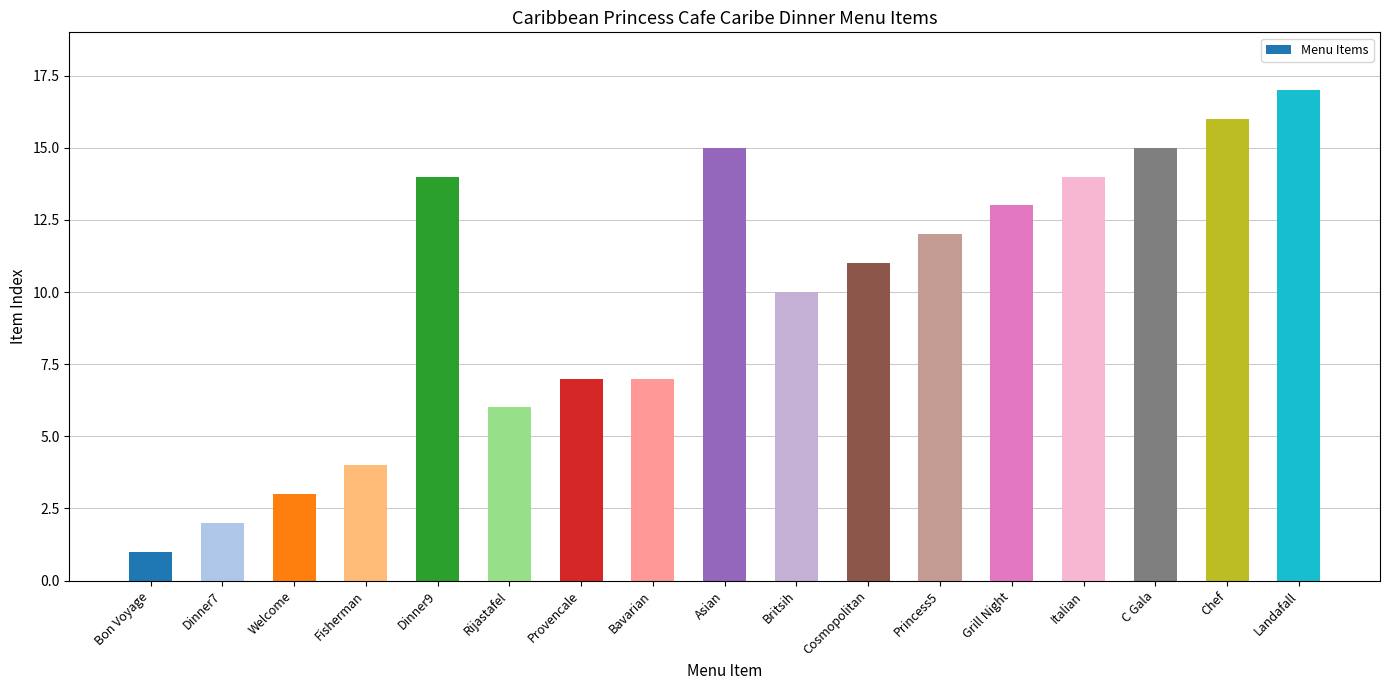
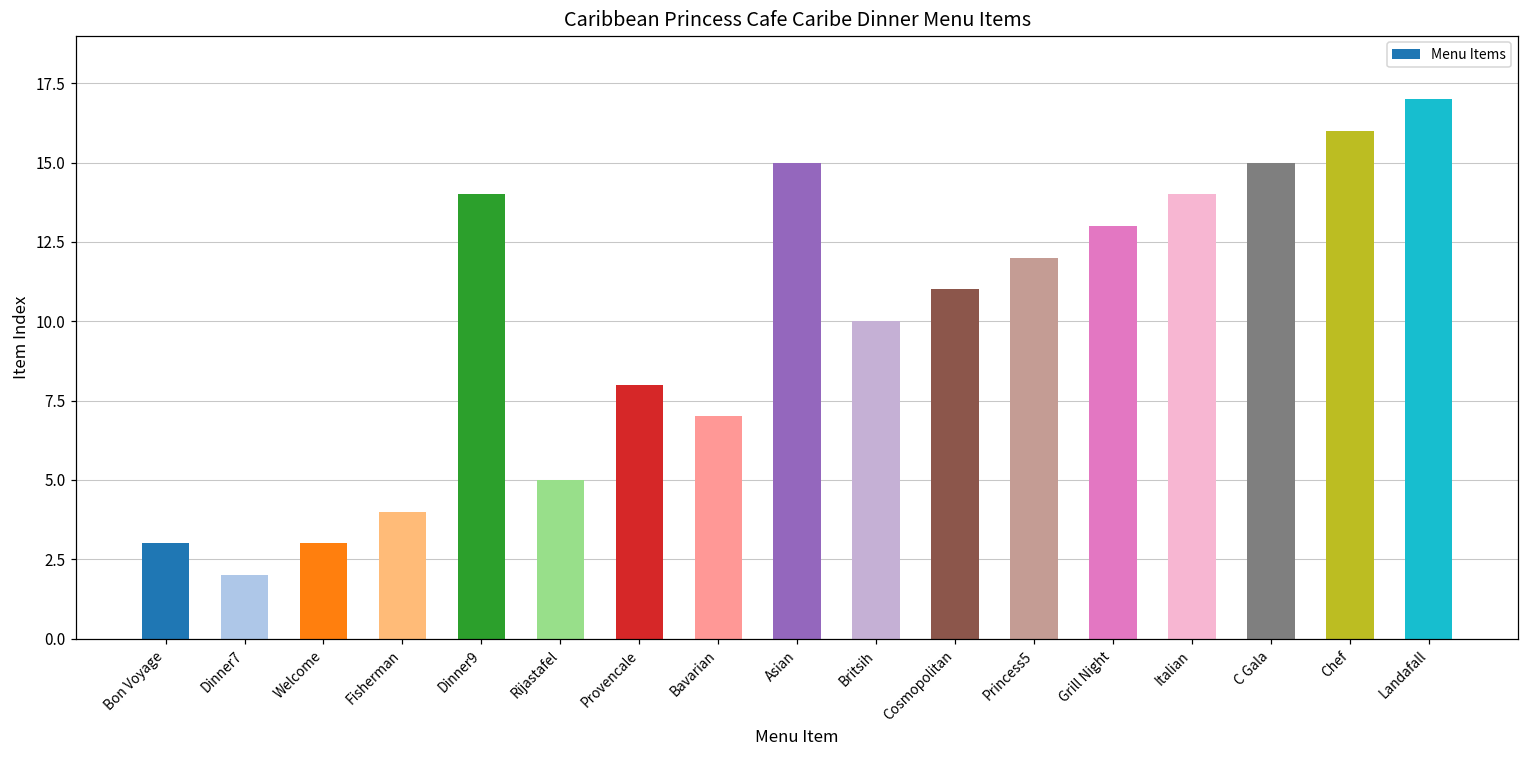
Bon Voyage: 1 -> 3
Rijastafel: 6 -> 5
Provencale: 7 -> 8
